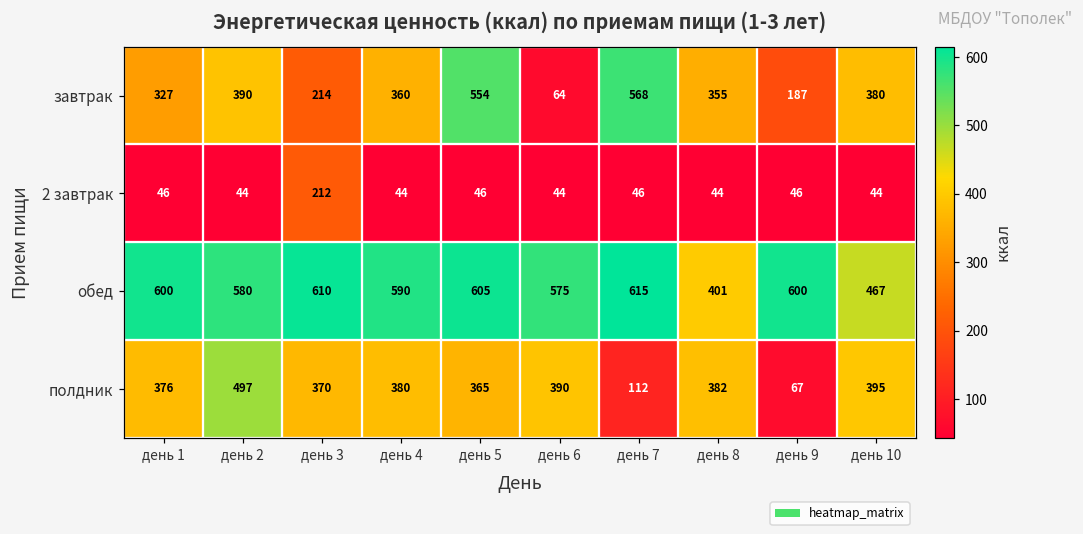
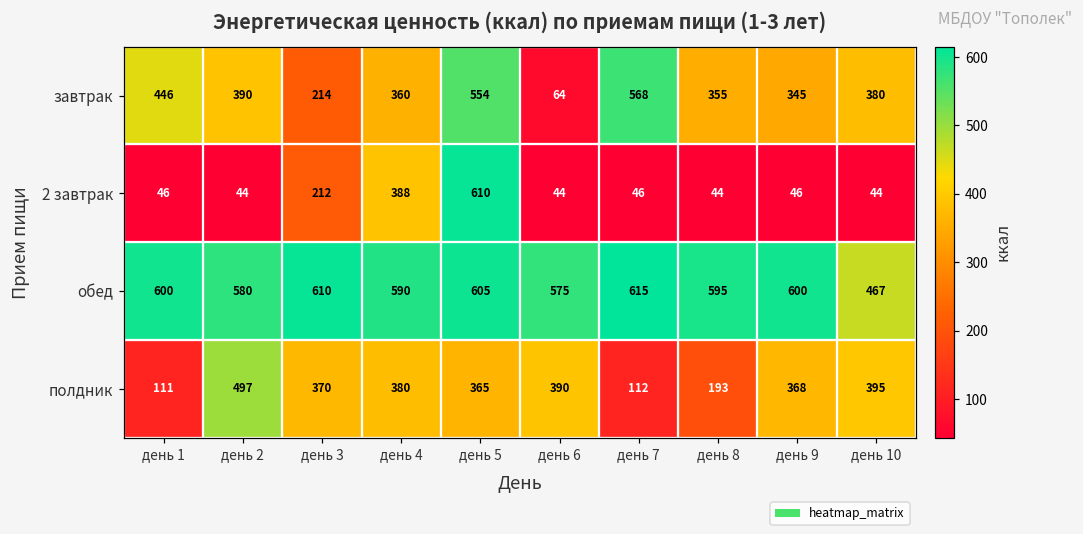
завтрак, день 1: 327 -> 446
завтрак, день 9: 187 -> 345
2 завтрак, день 4: 44 -> 388
2 завтрак, день 5: 46 -> 610
обед, день 8: 401 -> 595
полдник, день 1: 376 -> 111
полдник, день 8: 382 -> 193
полдник, день 9: 67 -> 368
